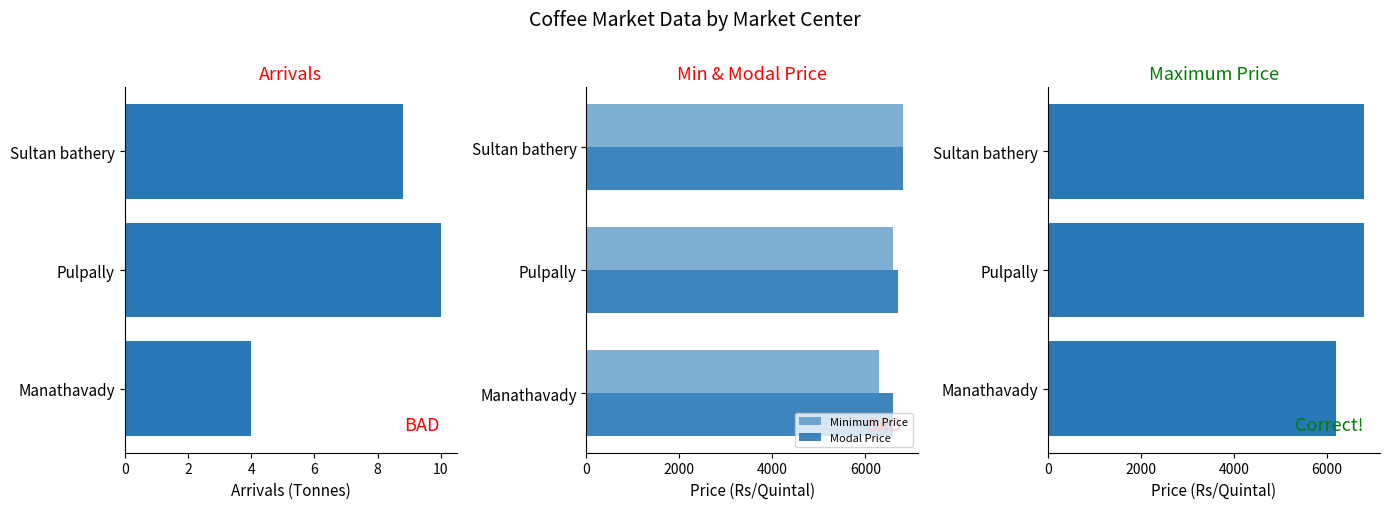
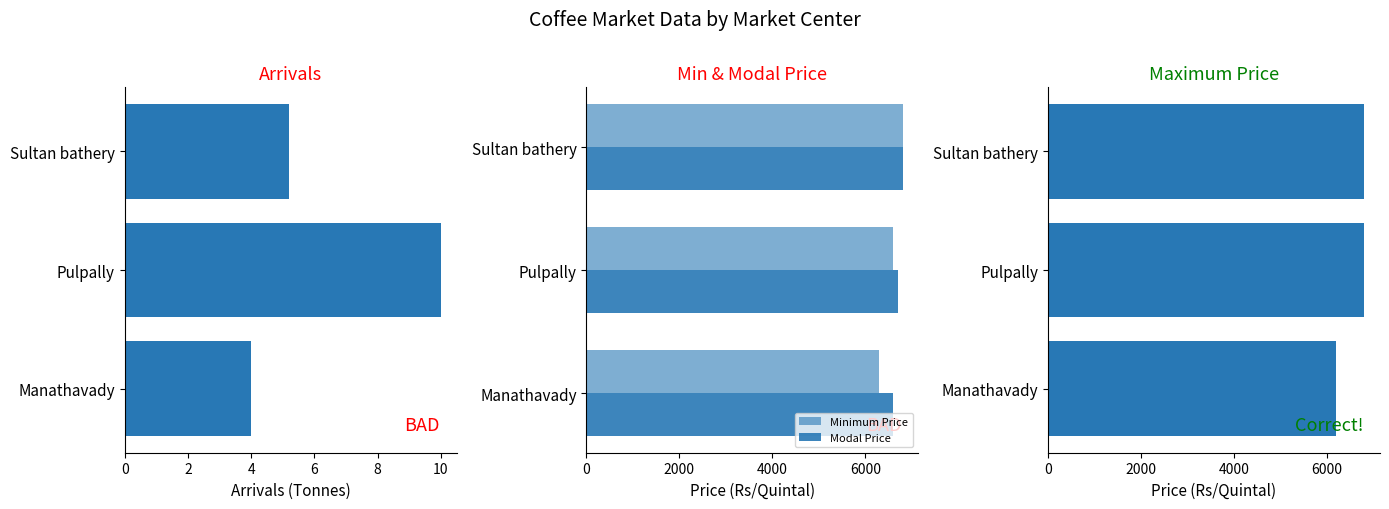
Arrivals, Sultan bathery: 8.8 -> 5.2
